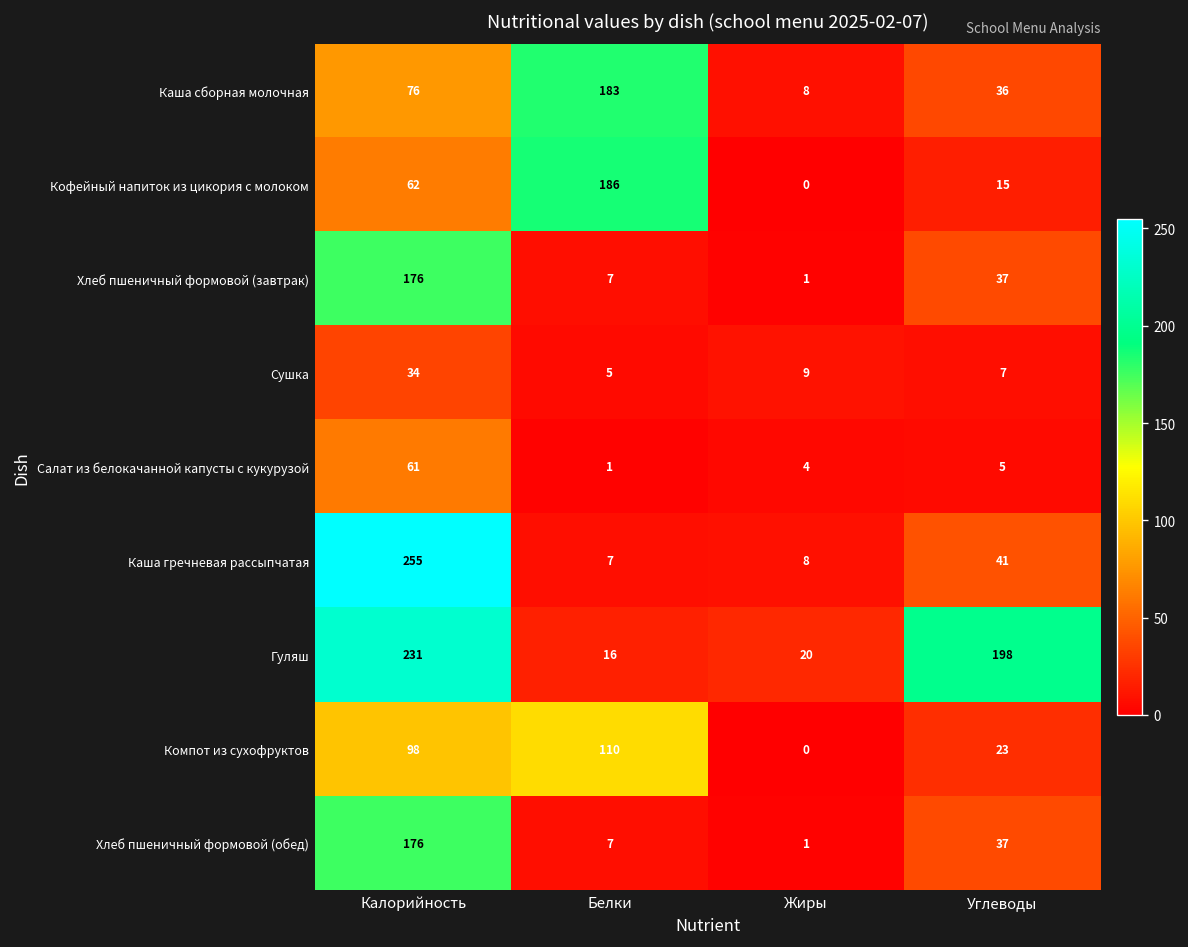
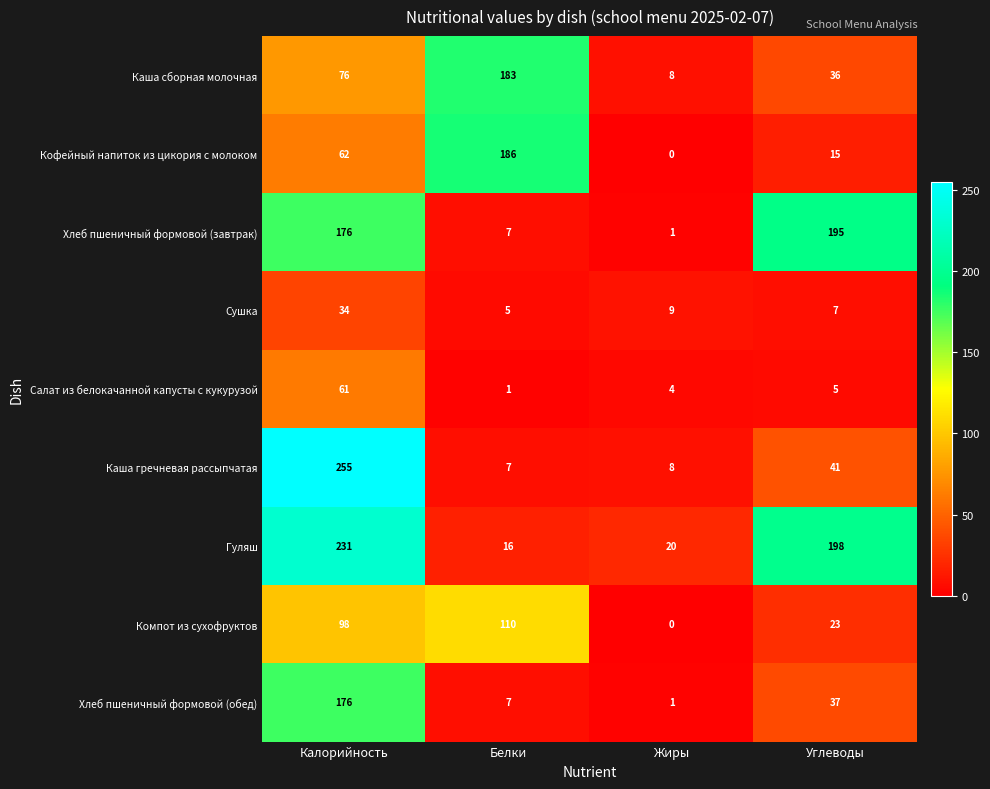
Хлеб пшеничный формовой (завтрак), Углеводы: 37 -> 195
